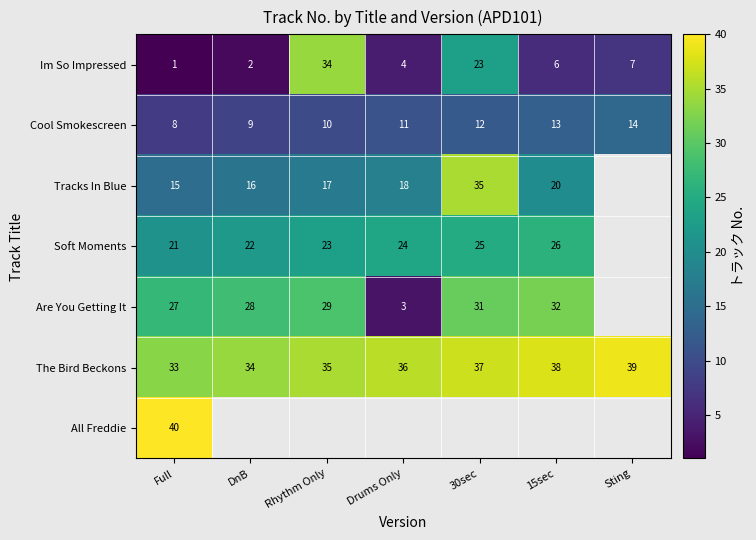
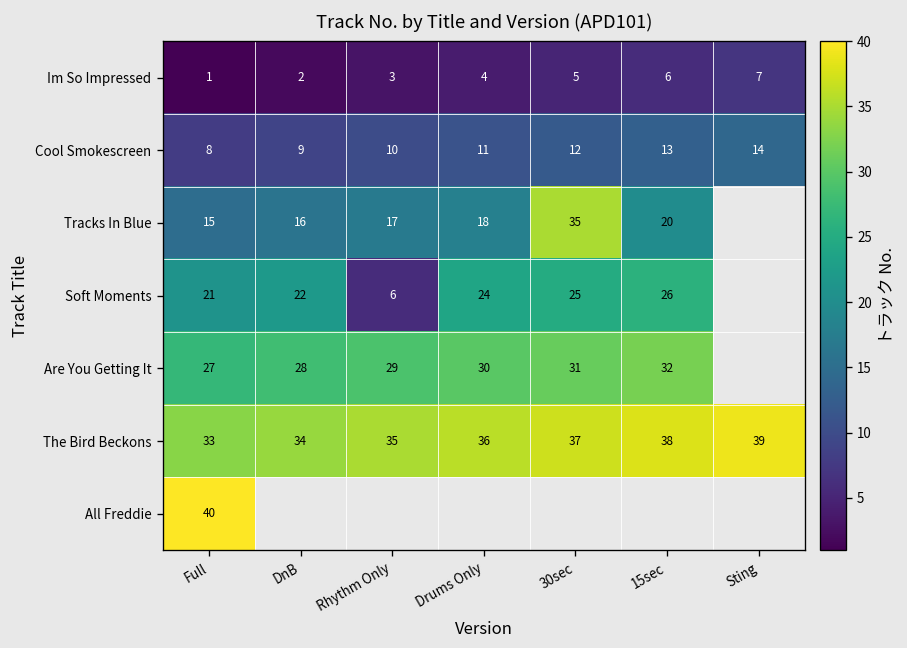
Im So Impressed, Rhythm Only: 34 -> 3
Im So Impressed, 30sec: 23 -> 5
Soft Moments, Rhythm Only: 23 -> 6
Are You Getting It, Drums Only: 3 -> 30
